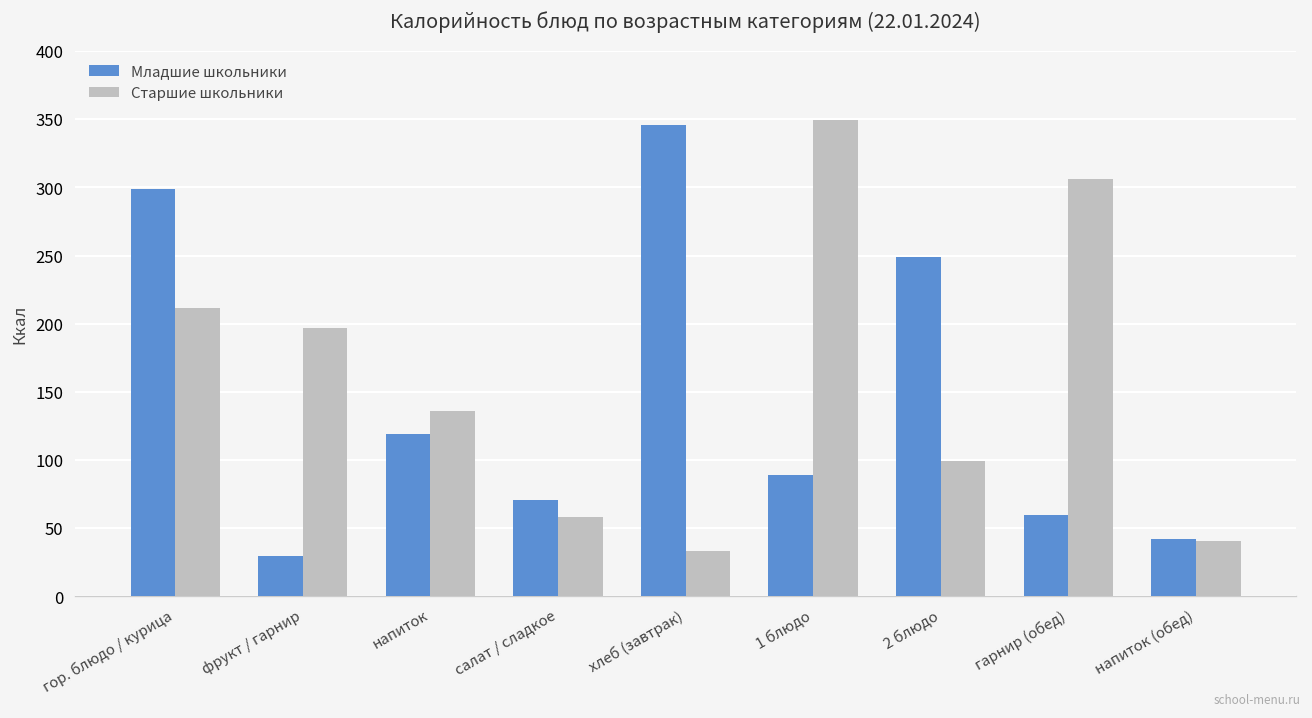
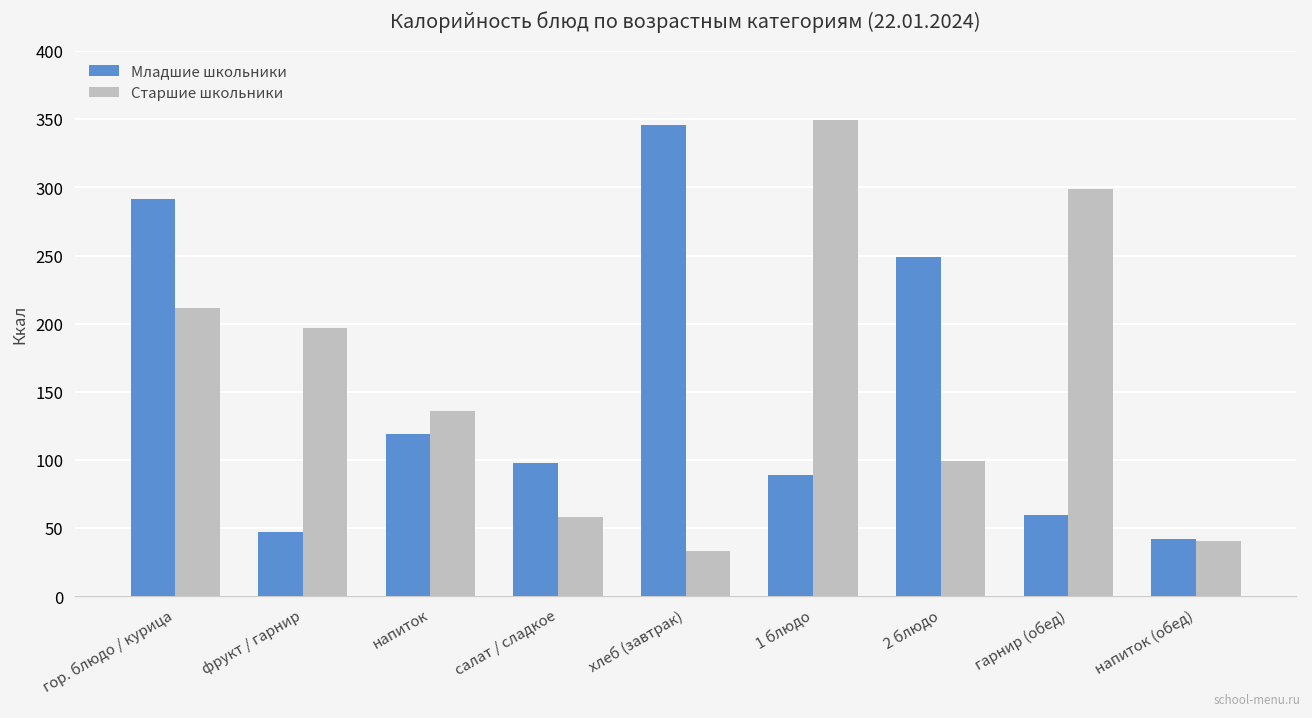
Младшие школьники, гор. блюдо / курица: 299 -> 291
Младшие школьники, фрукт / гарнир: 29 -> 47
Младшие школьники, салат / сладкое: 71 -> 98
Старшие школьники, гарнир (обед): 306 -> 299
